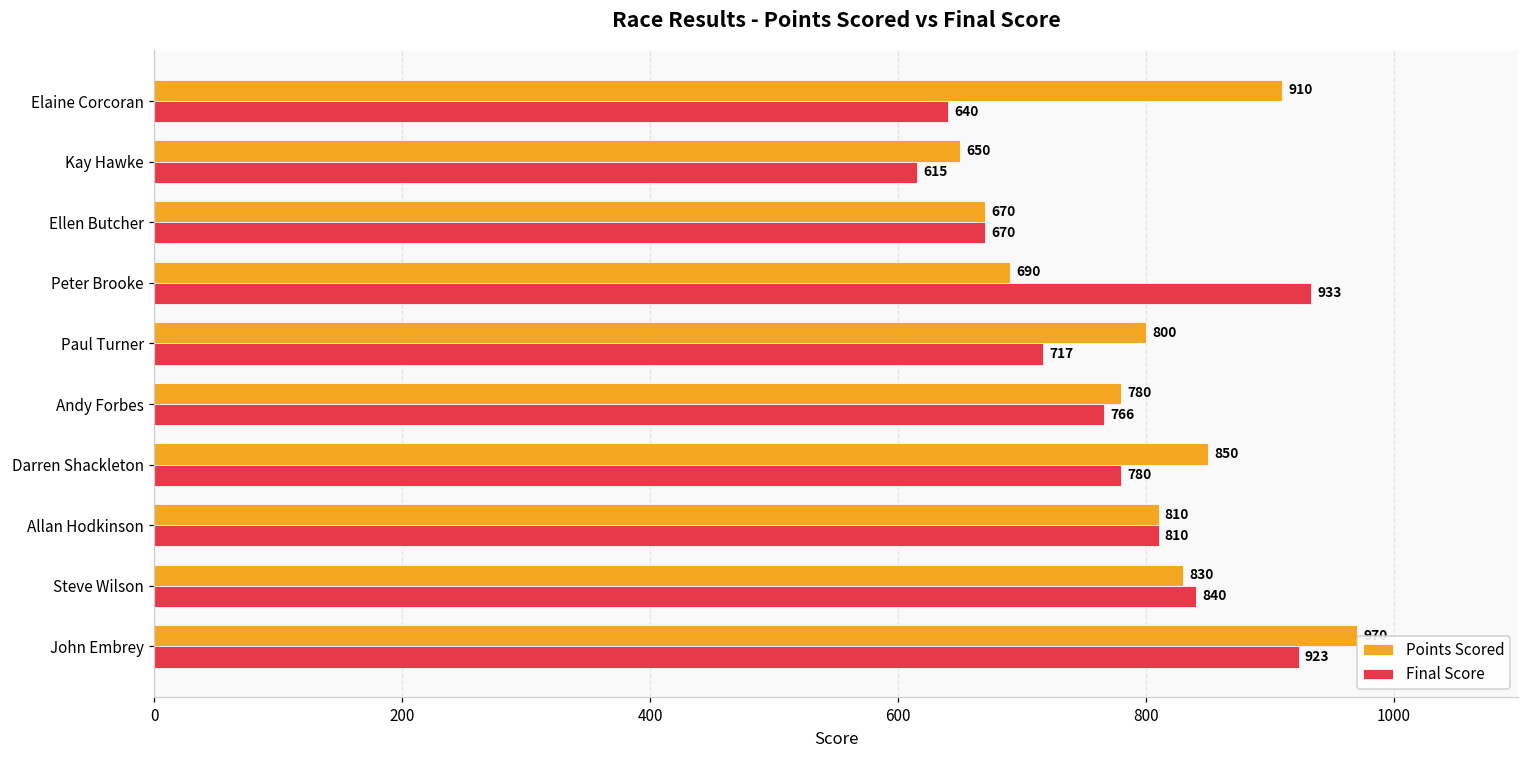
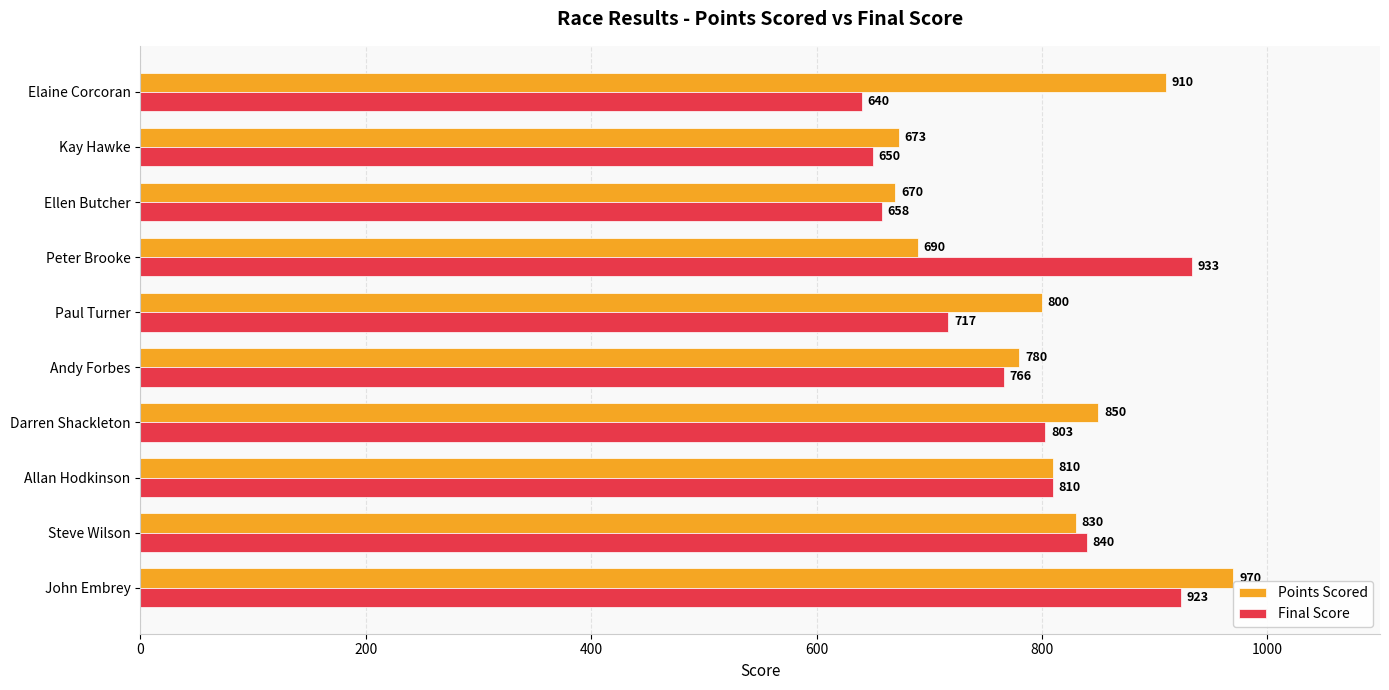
Points Scored, Kay Hawke: 650 -> 673
Final Score, Kay Hawke: 615 -> 650
Final Score, Ellen Butcher: 670 -> 658
Final Score, Darren Shackleton: 780 -> 803
